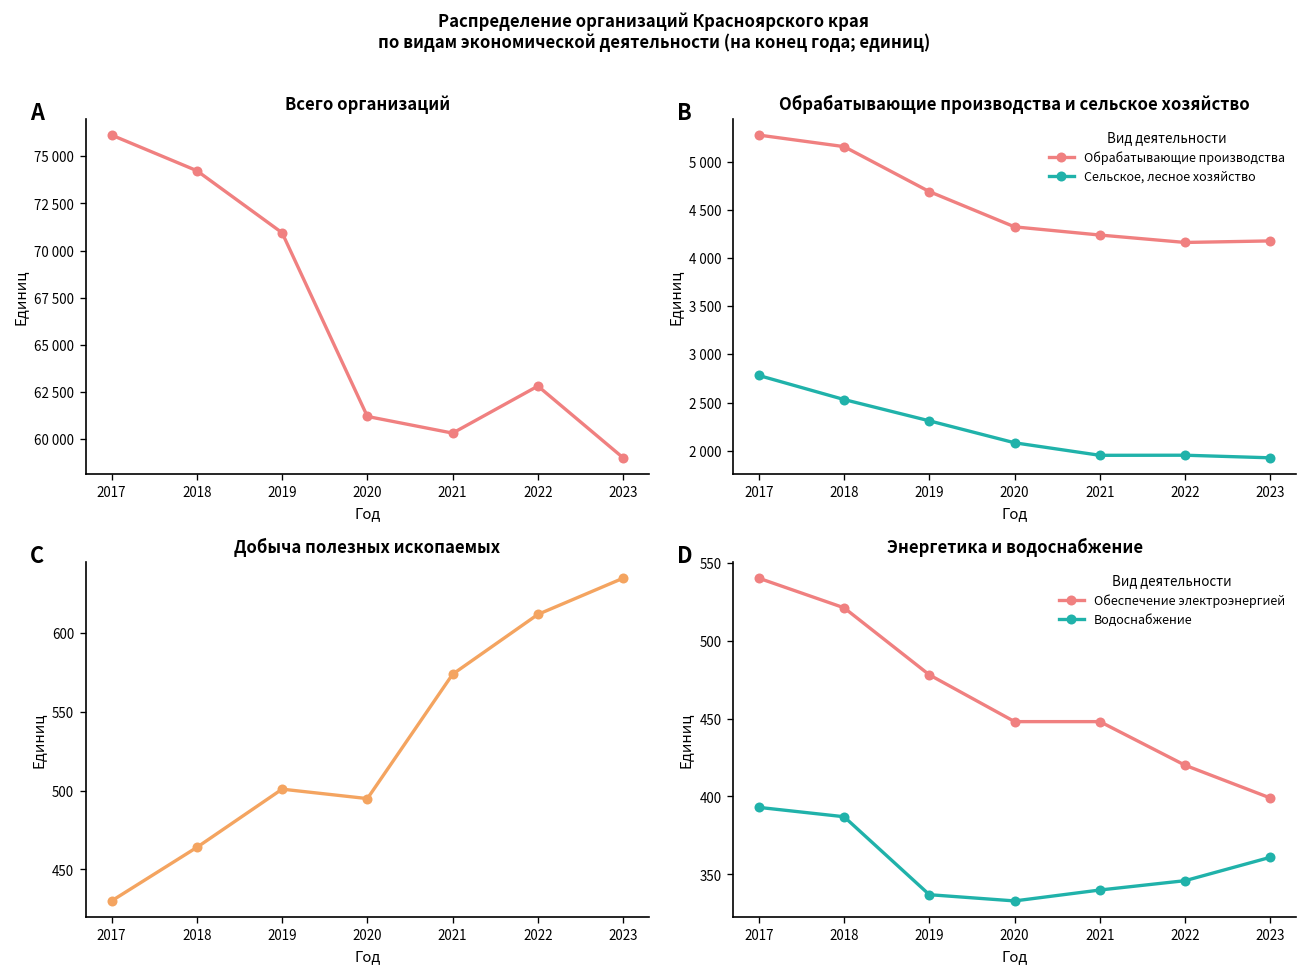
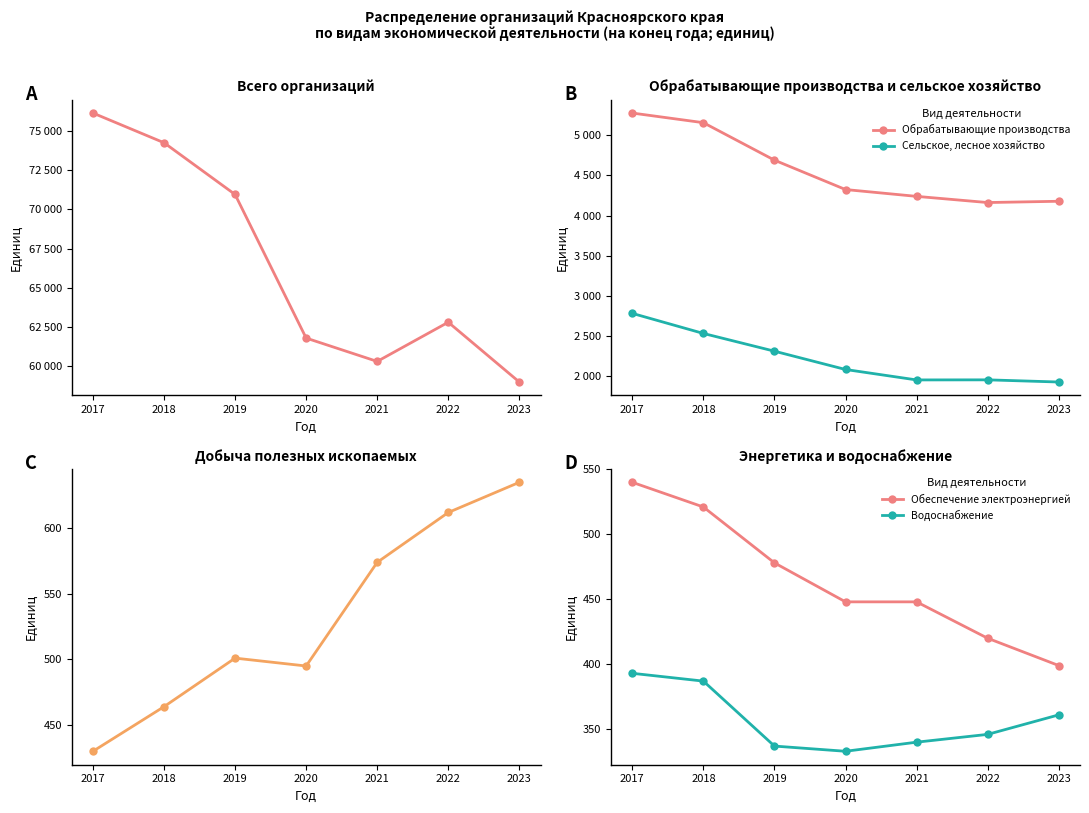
Всего организаций, 2020: 61200 -> 61800
